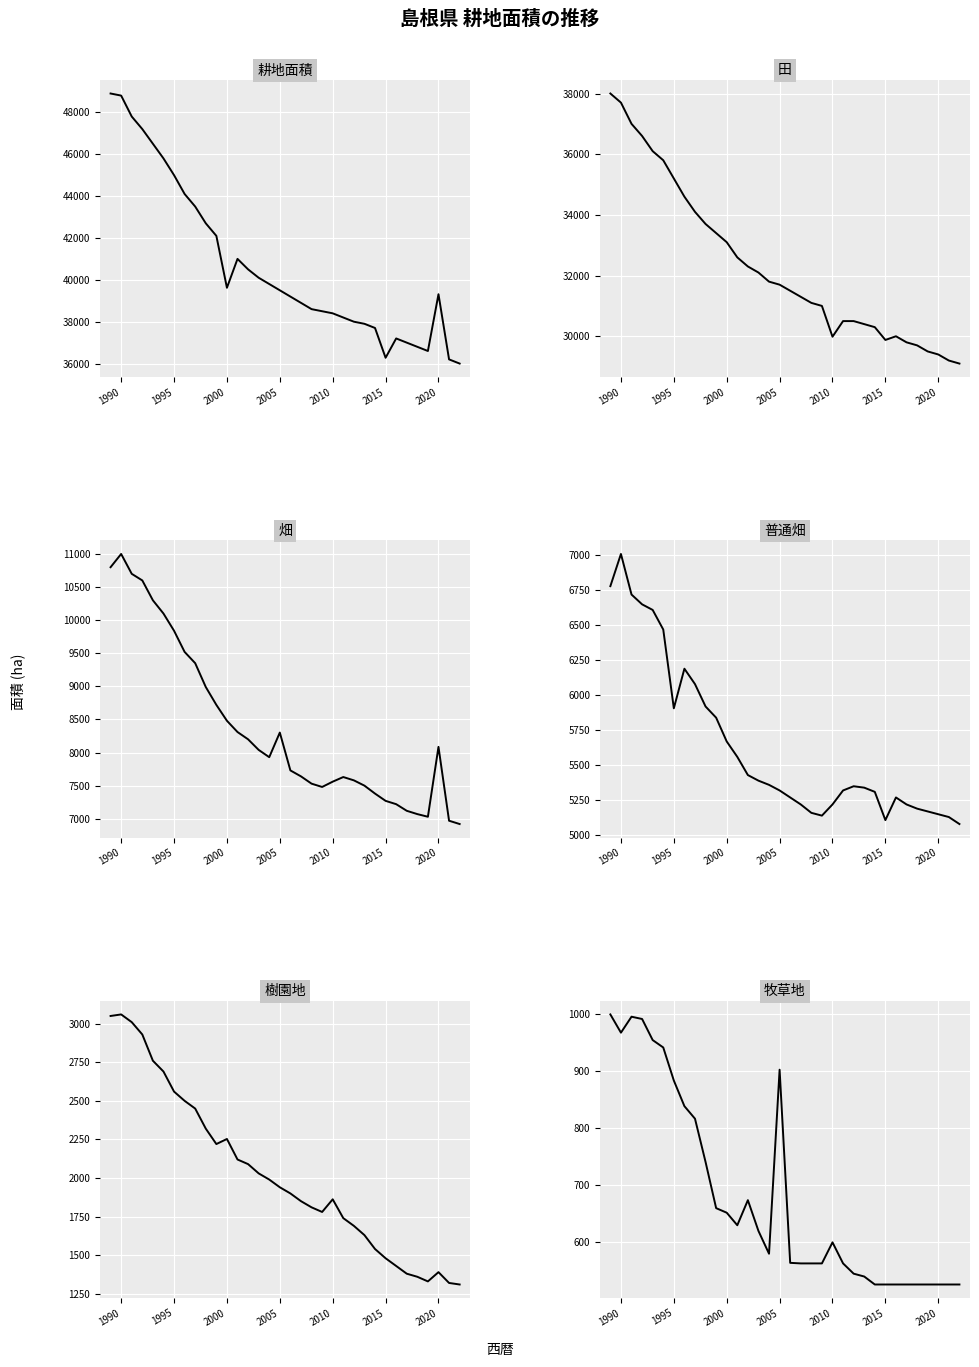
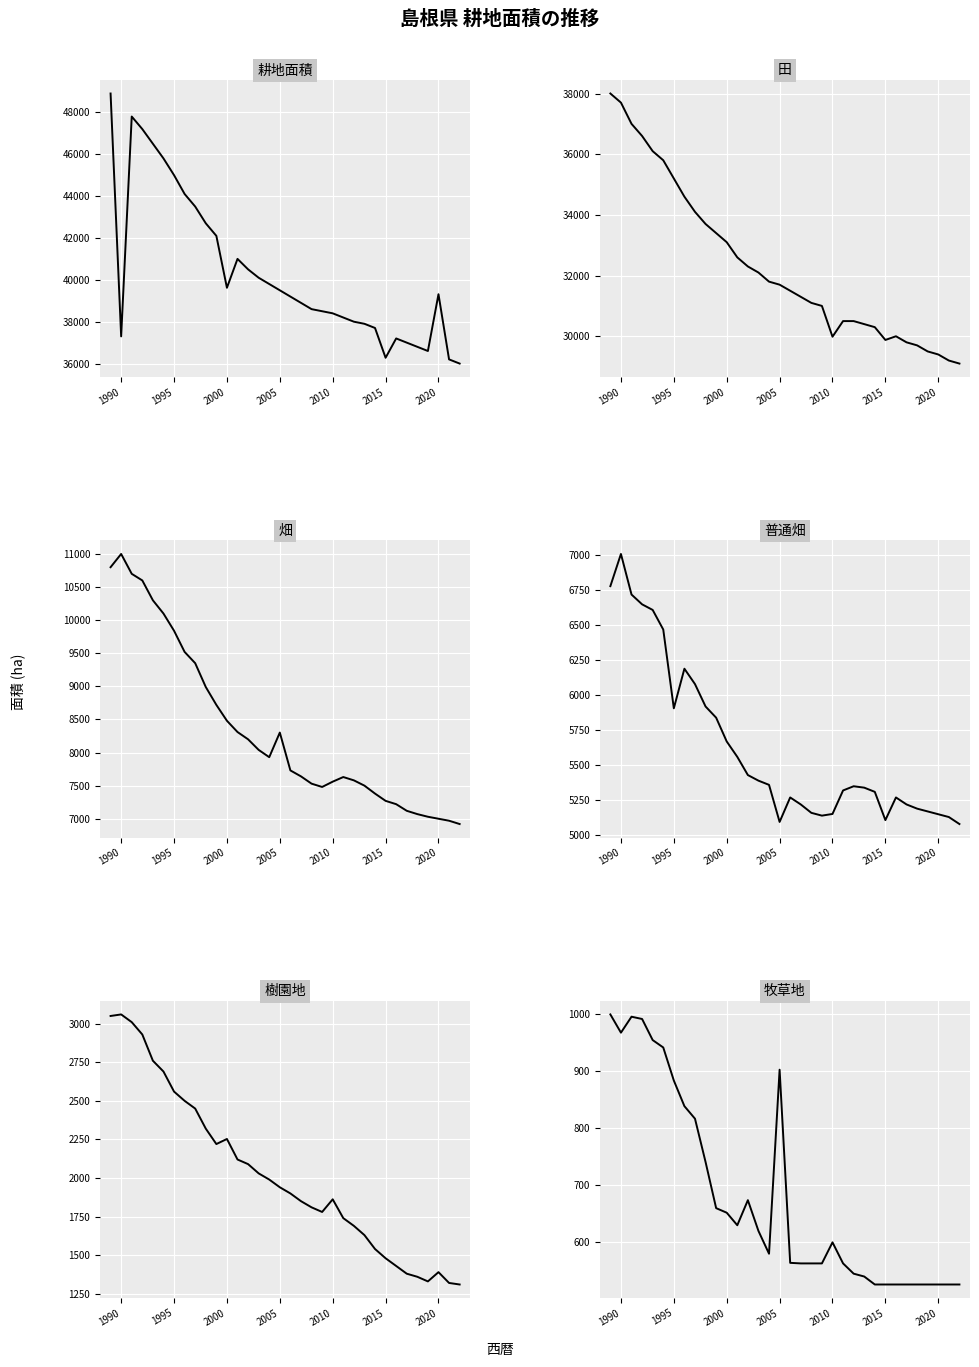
耕地面積, 1990: 48800 -> 37300
畑, 2020: 8100 -> 7000
普通畑, 2005: 5320 -> 5100
普通畑, 2010: 5220 -> 5150
